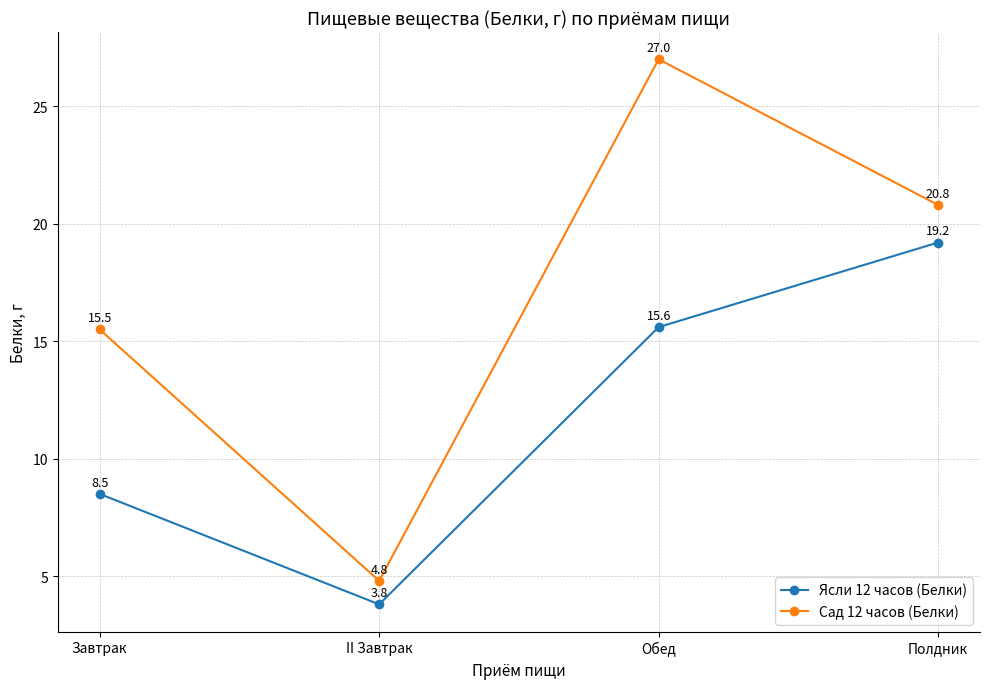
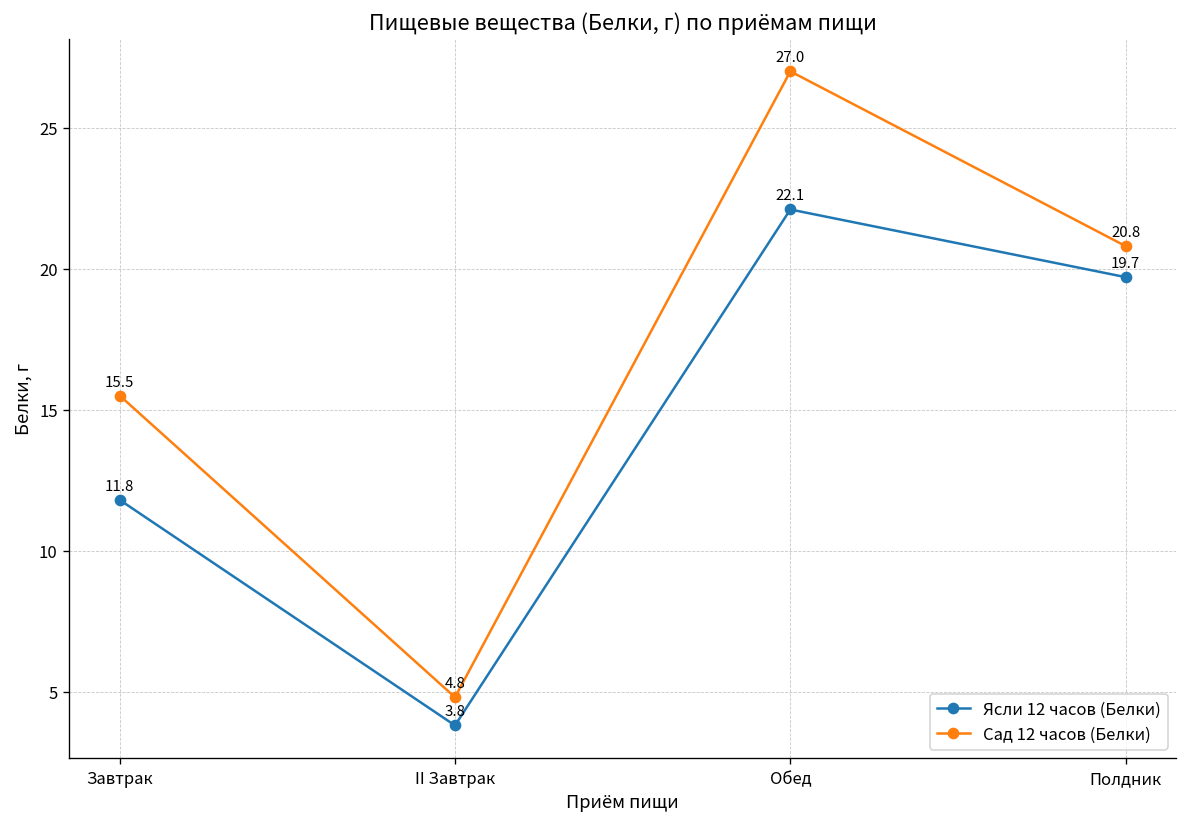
Ясли 12 часов (Белки), Завтрак: 8.5 -> 11.8
Ясли 12 часов (Белки), Обед: 15.6 -> 22.1
Ясли 12 часов (Белки), Полдник: 19.2 -> 19.7
